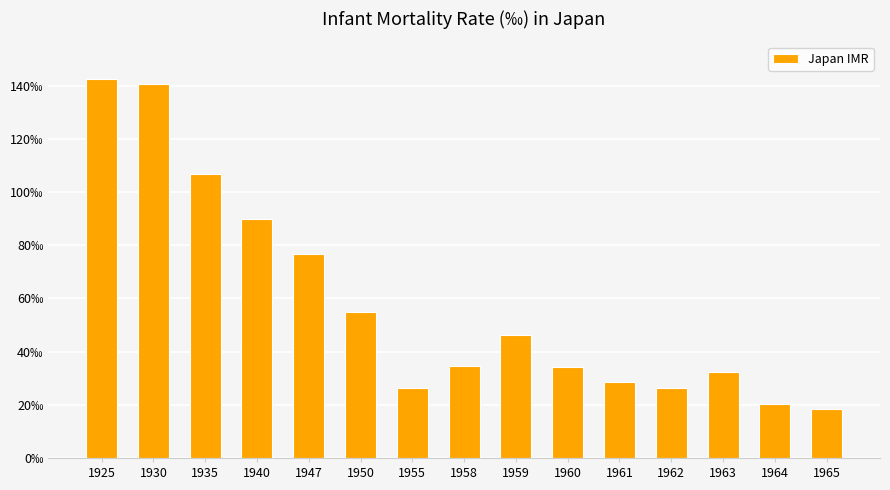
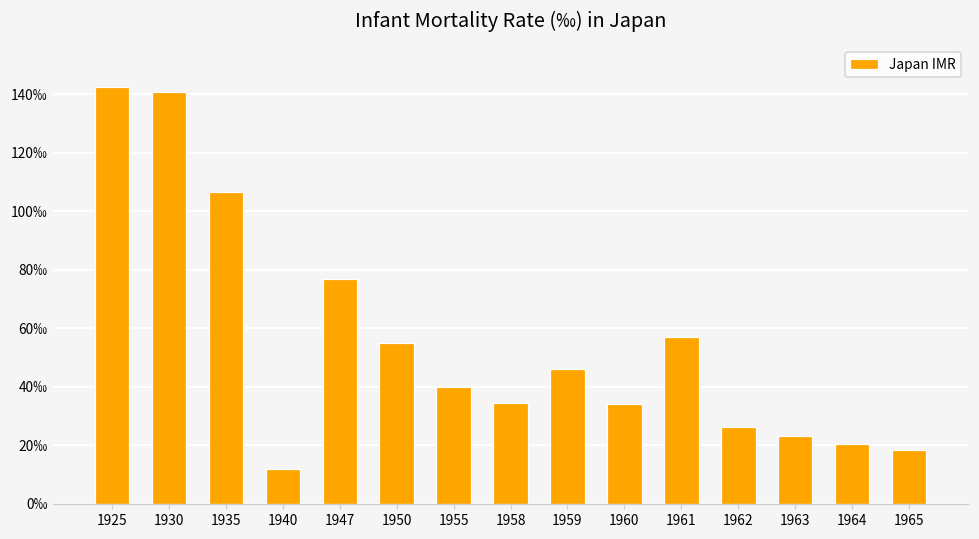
1940: 90‰ -> 12‰
1955: 26‰ -> 40‰
1961: 29‰ -> 57‰
1963: 32‰ -> 23‰
